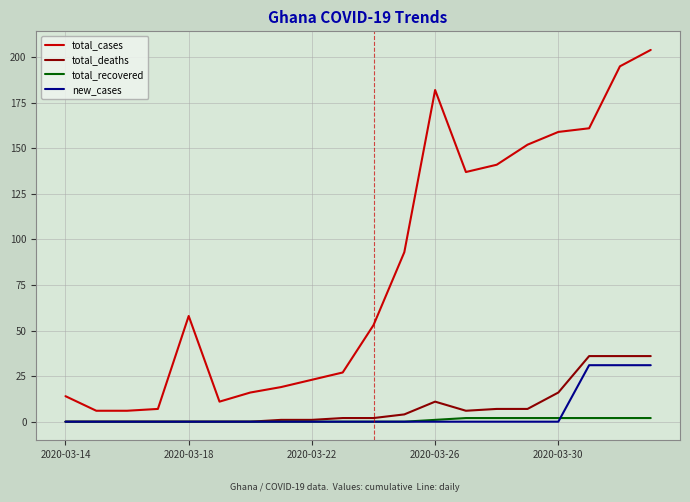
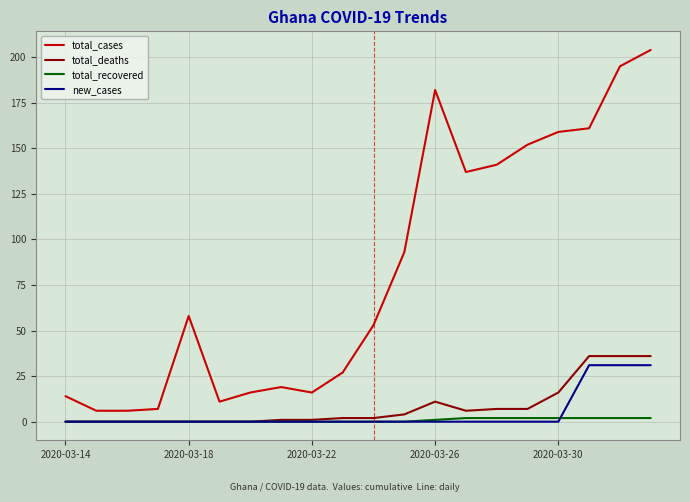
total_cases, 2020-03-22: 23 -> 16
